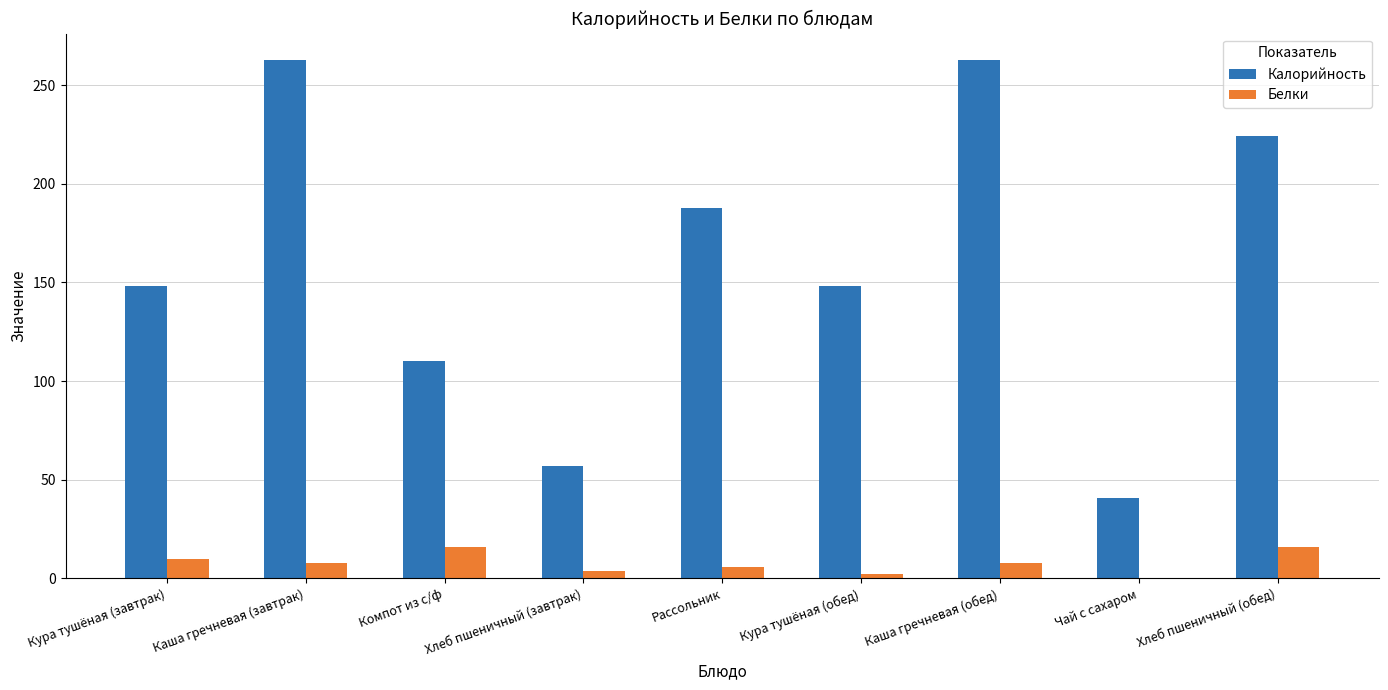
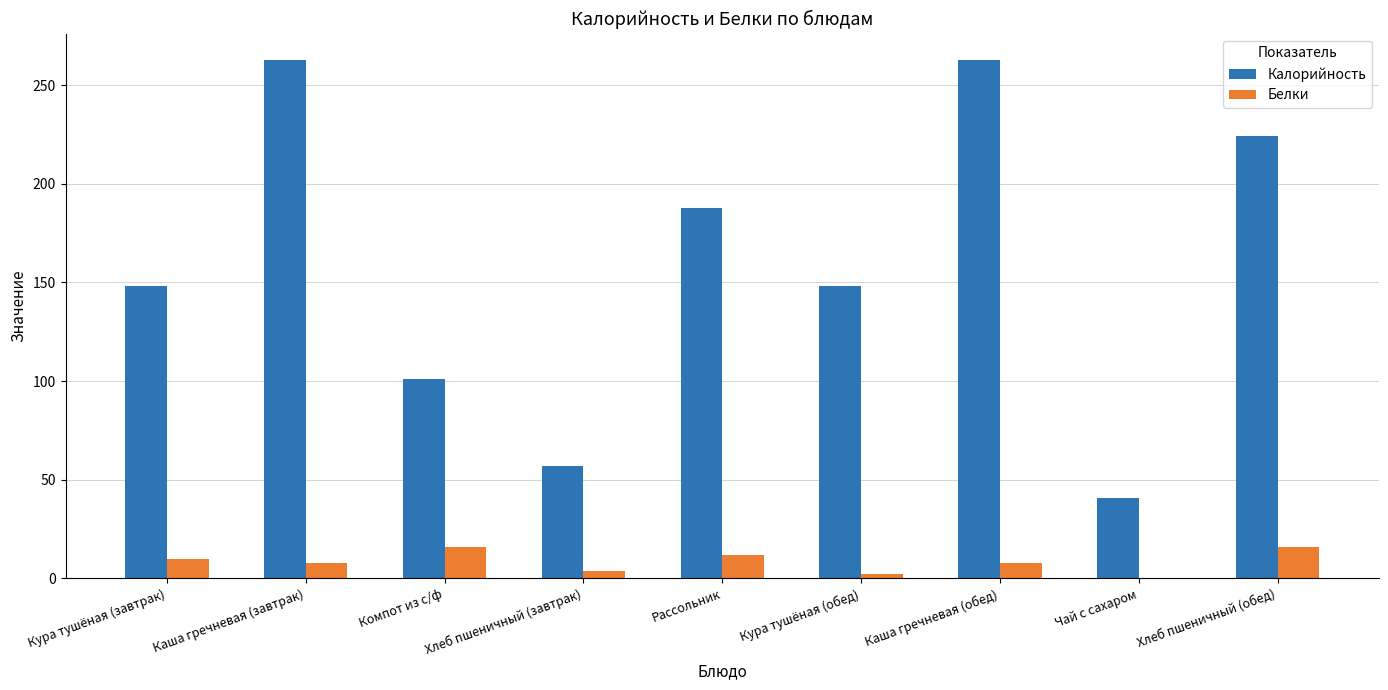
Калорийность, Компот из с/ф: 110 -> 101
Белки, Рассольник: 6 -> 12
